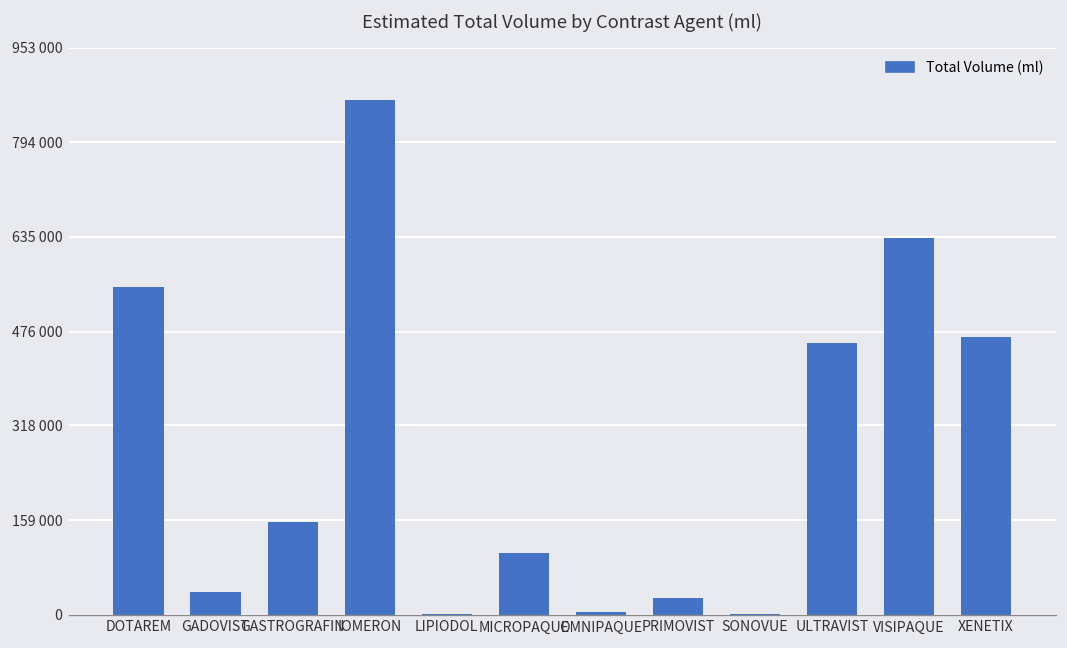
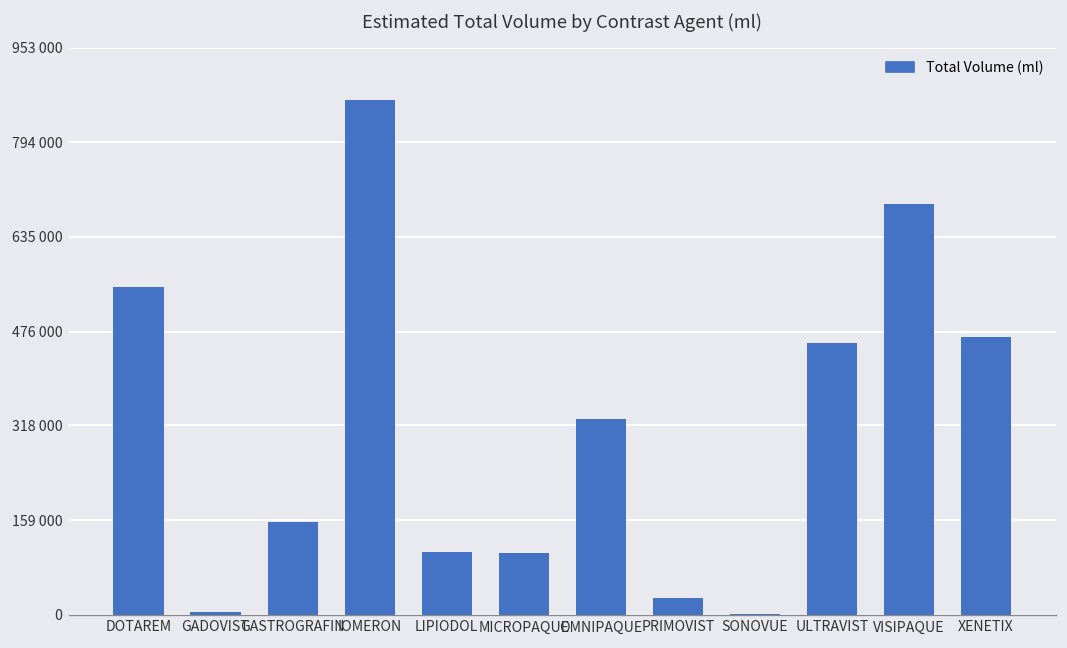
GADOVIST: 40000 -> 0
LIPIODOL: 0 -> 110000
OMNIPAQUE: 0 -> 330000
VISIPAQUE: 630000 -> 690000
